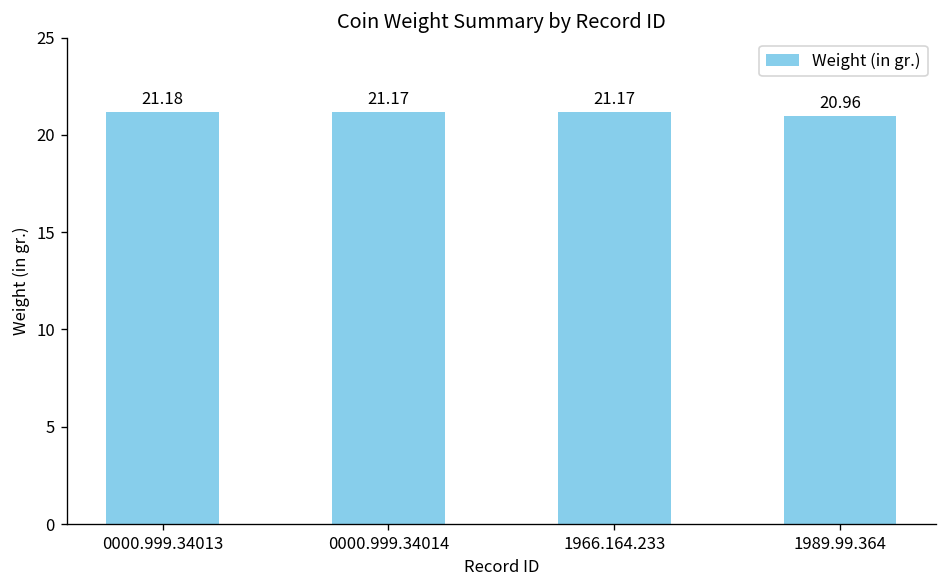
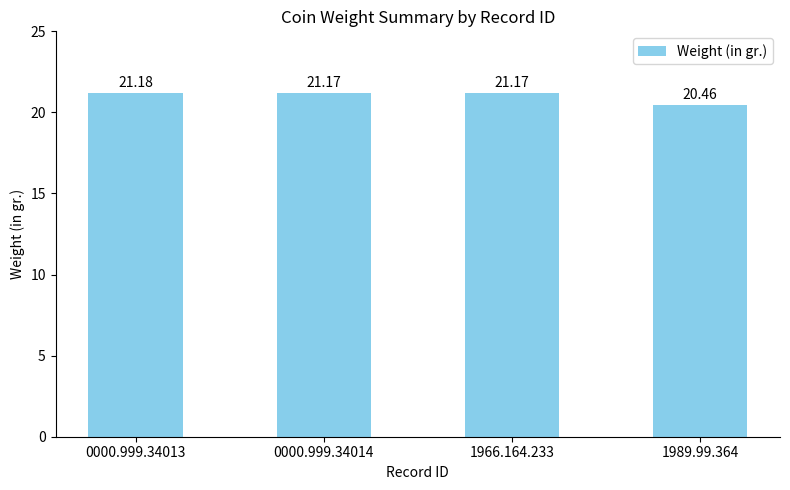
1989.99.364: 20.96 -> 20.46
